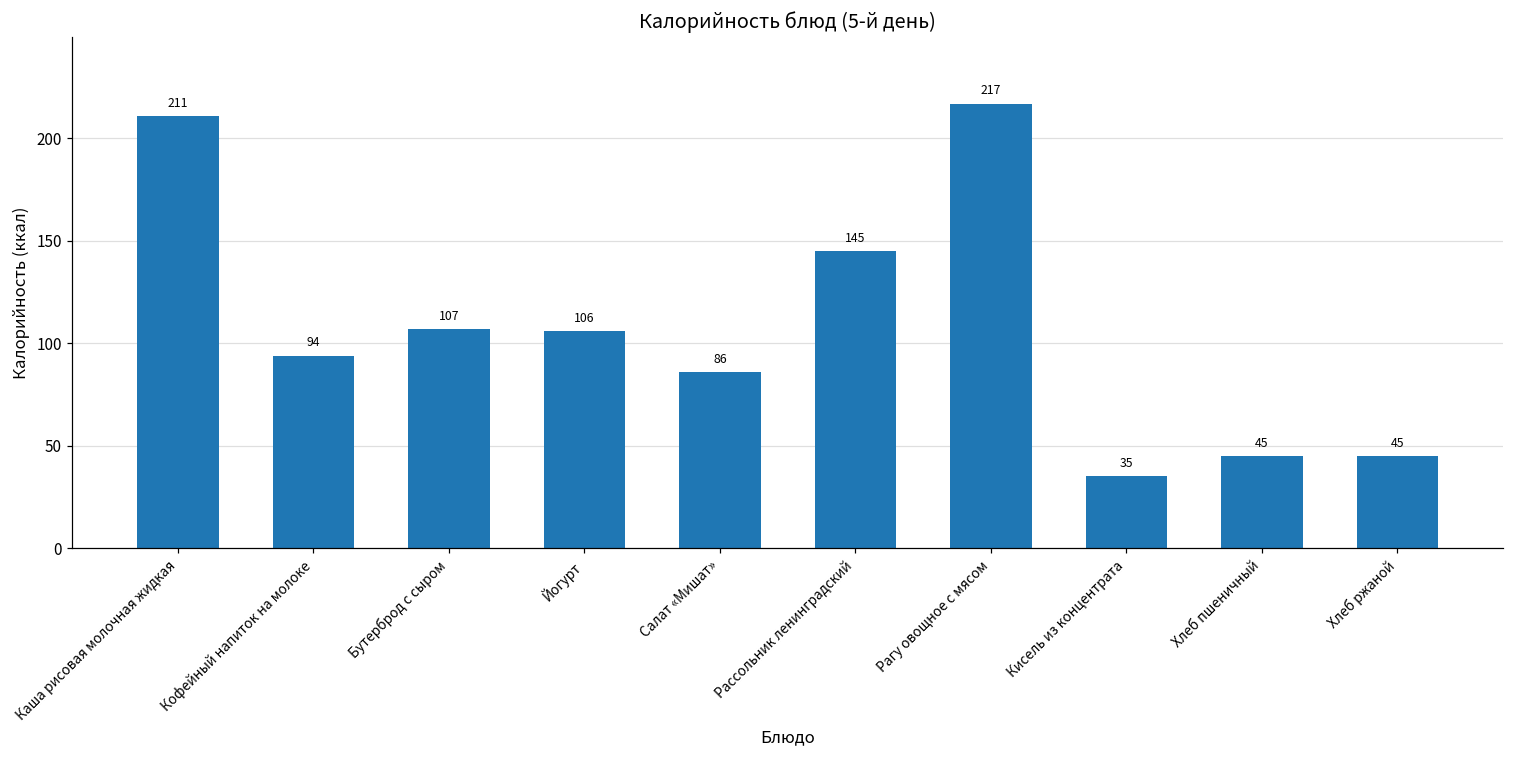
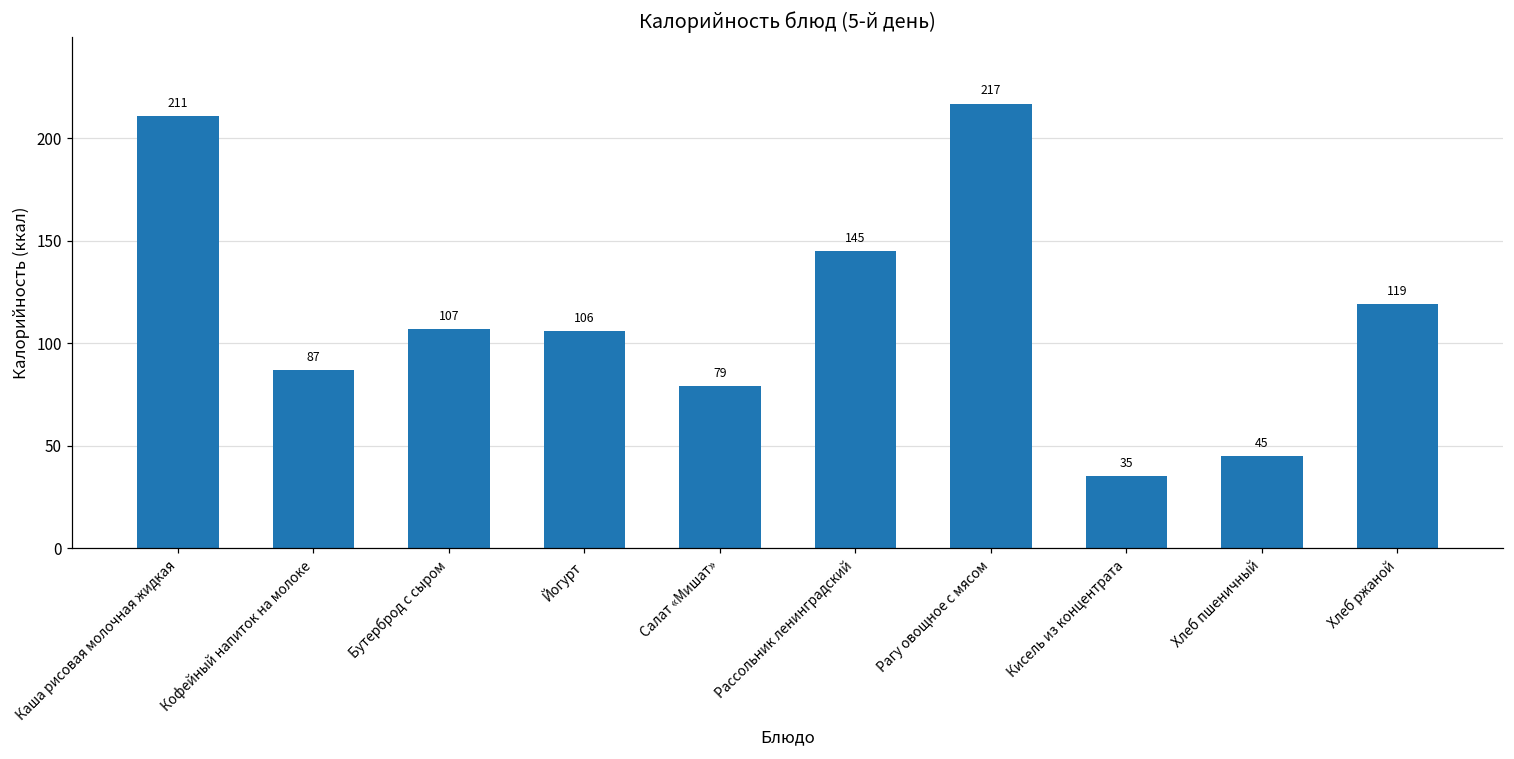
Кофейный напиток на молоке: 94 -> 87
Салат «Мишат»: 86 -> 79
Хлеб ржаной: 45 -> 119
